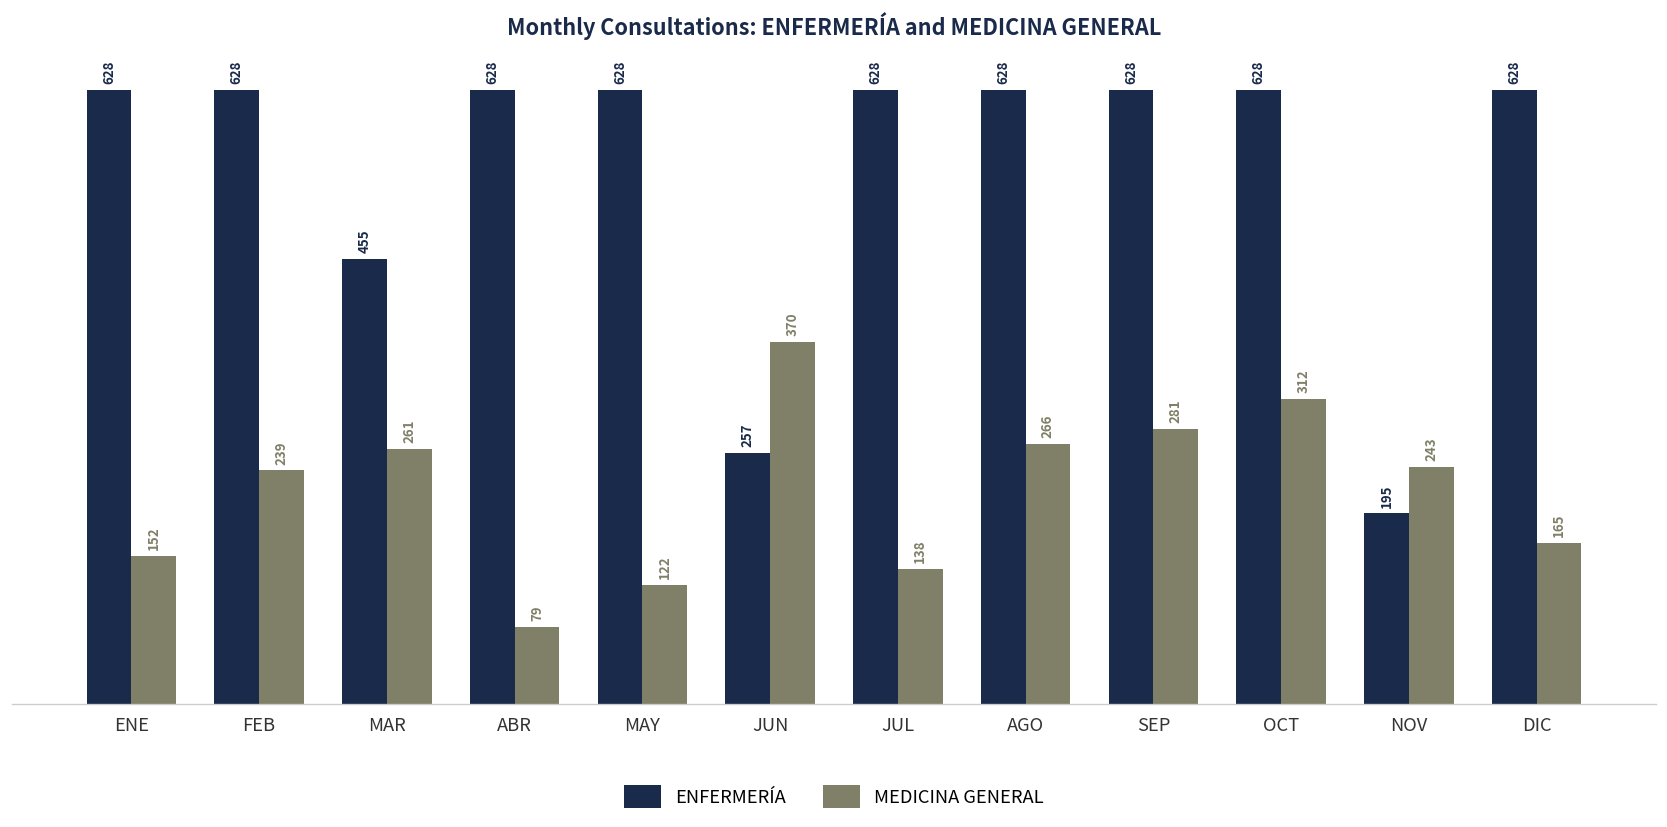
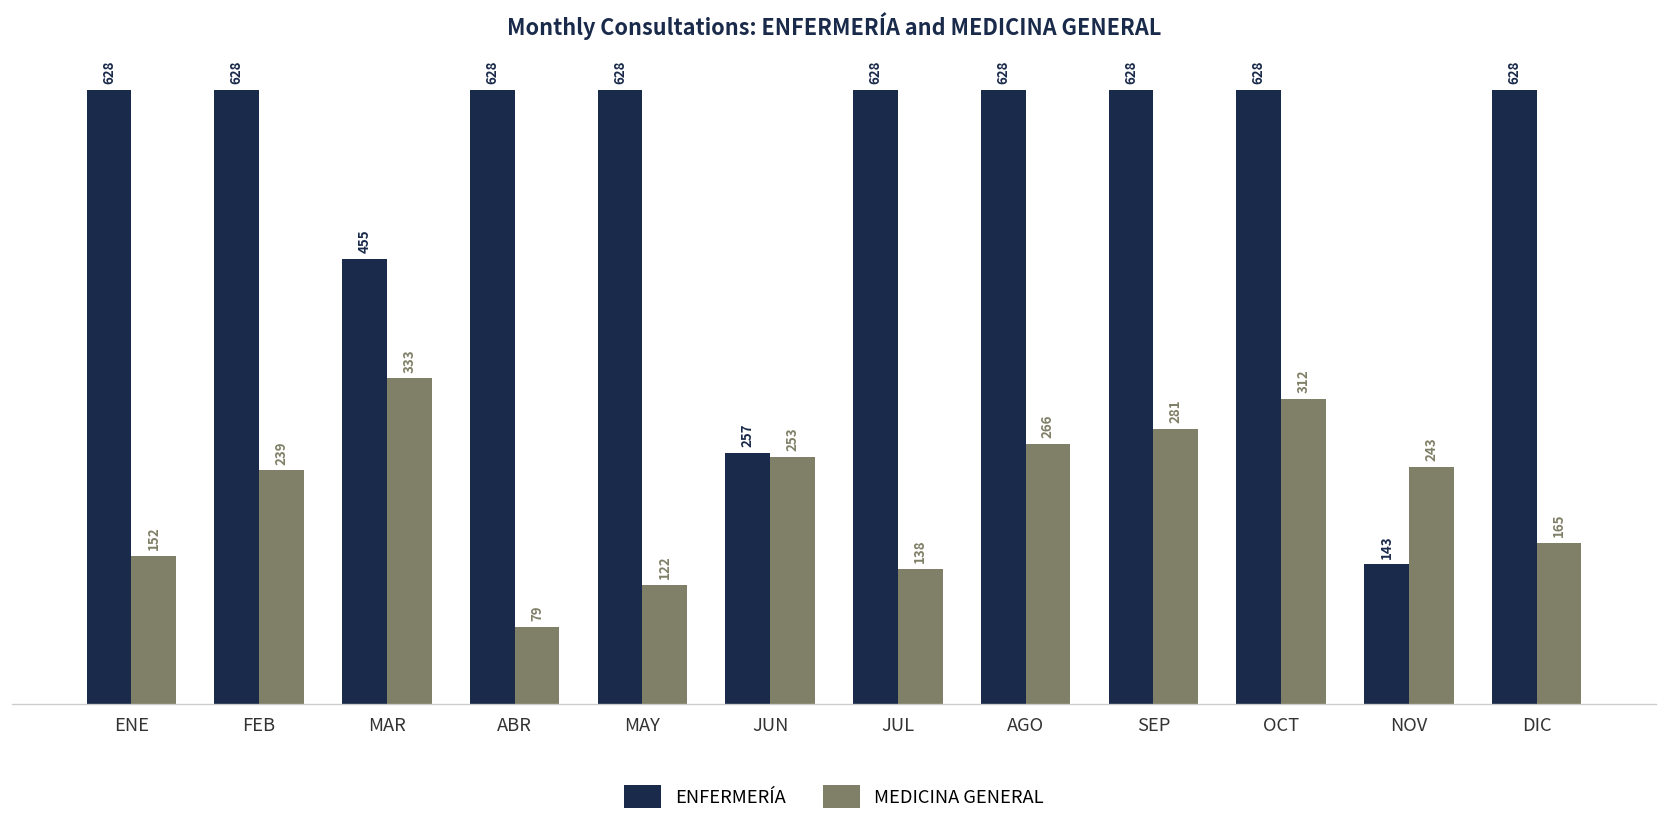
MEDICINA GENERAL, MAR: 261 -> 333
MEDICINA GENERAL, JUN: 370 -> 253
ENFERMERÍA, NOV: 195 -> 143
